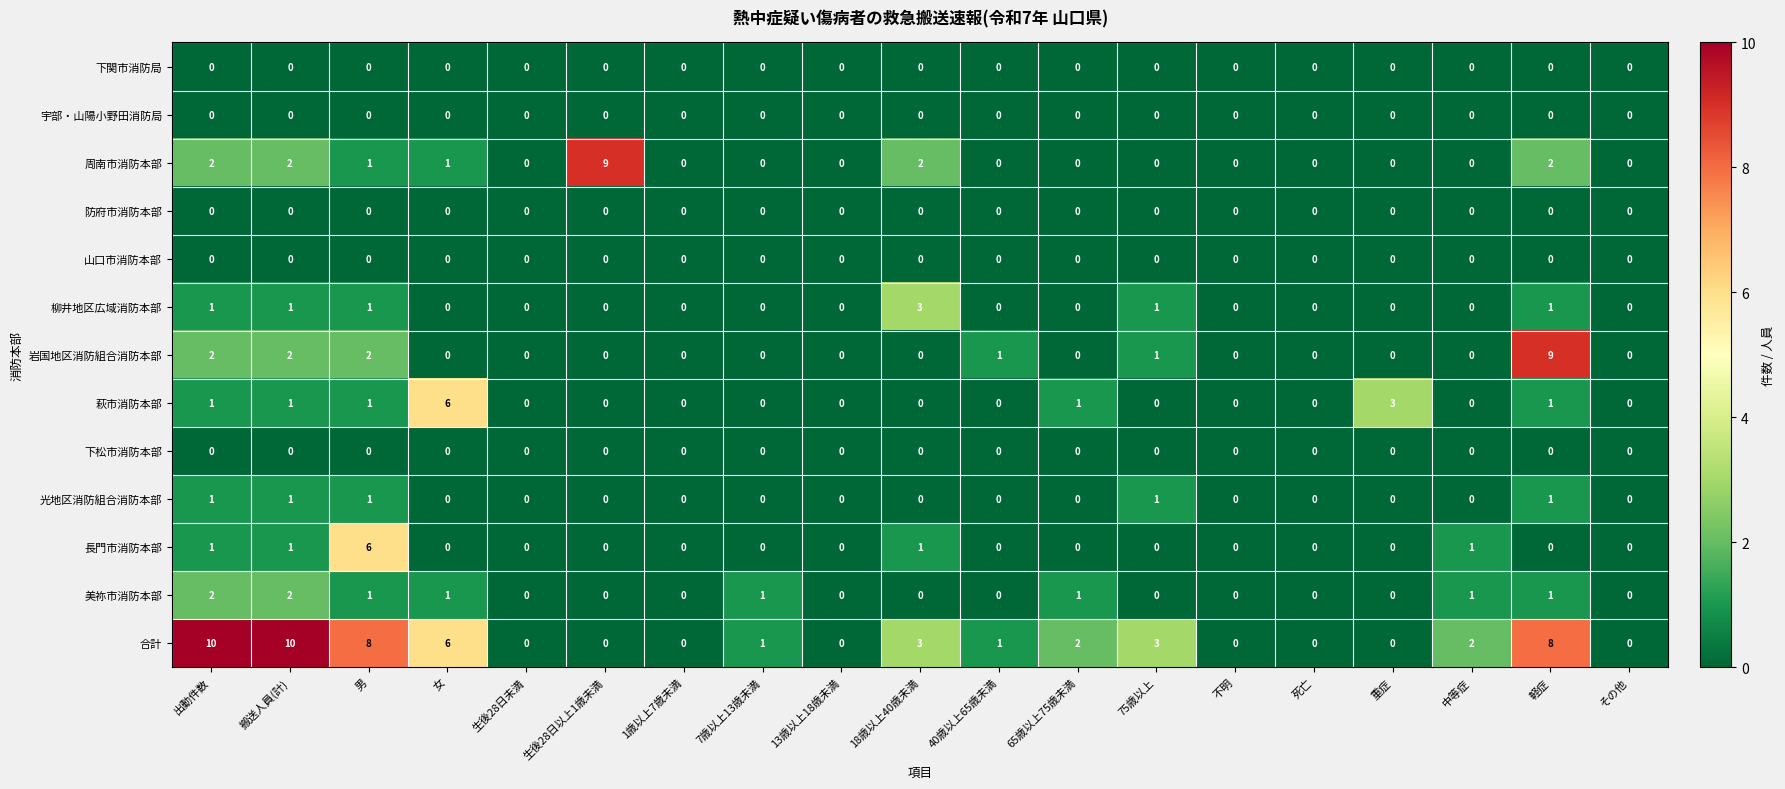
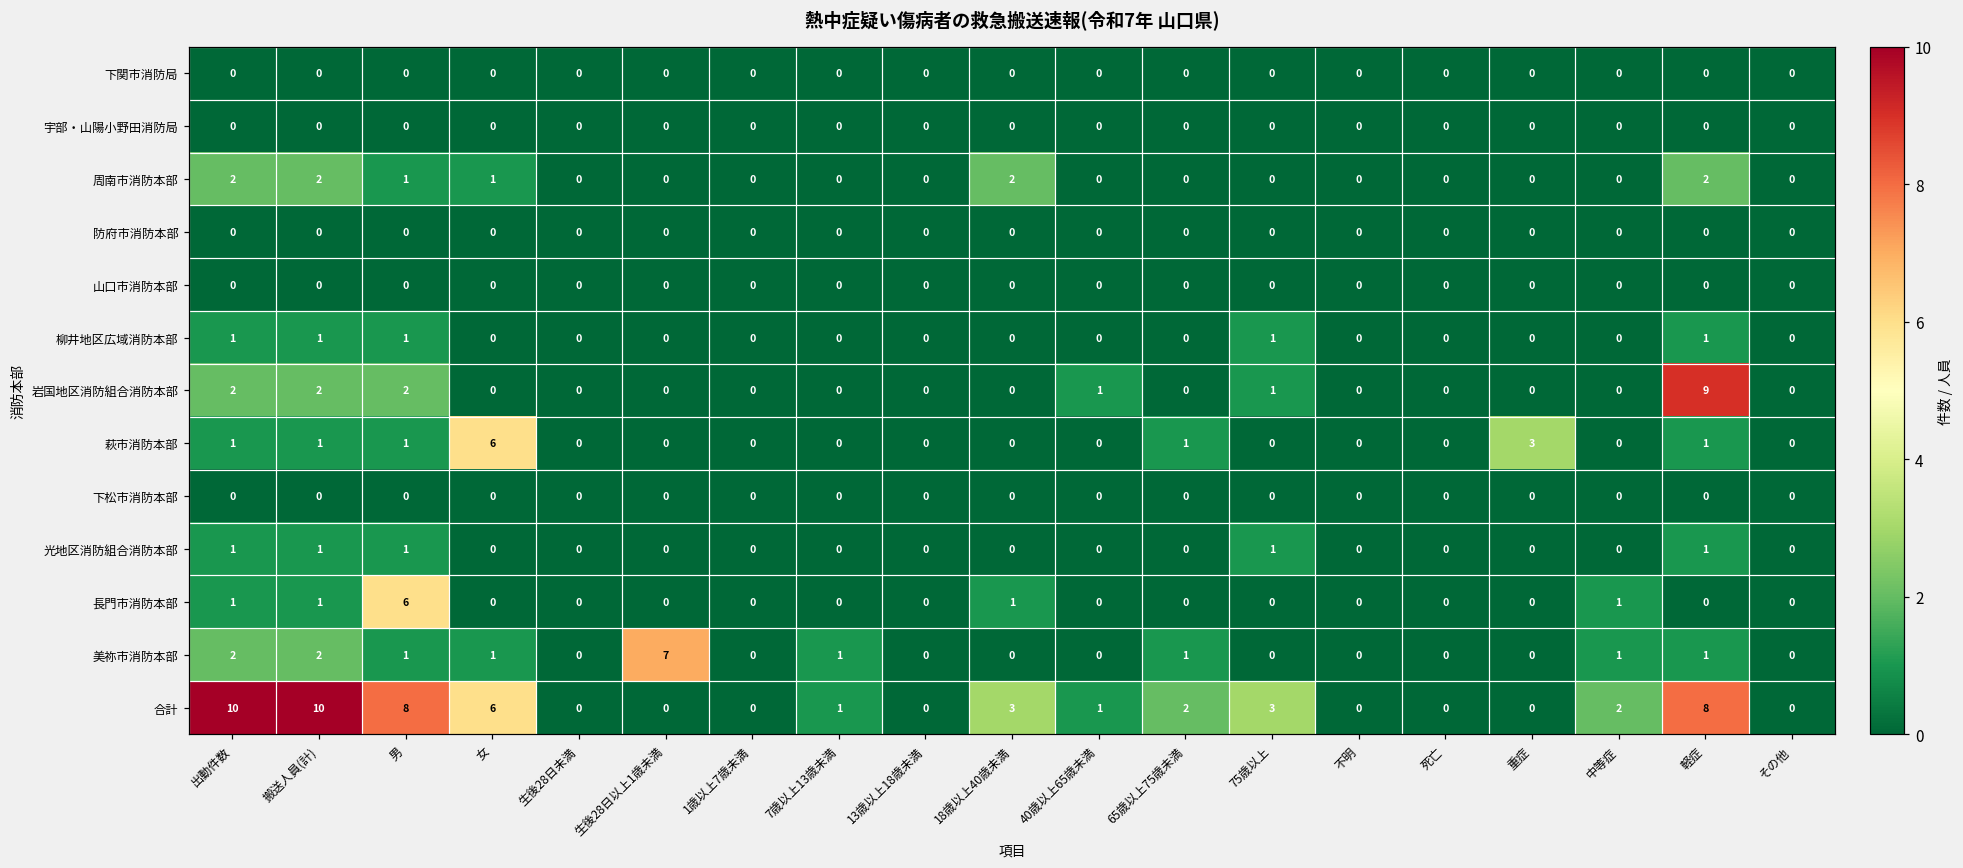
周南市消防本部, 生後28日以上1歳未満: 9 -> 0
柳井地区広域消防本部, 18歳以上40歳未満: 3 -> 0
美祢市消防本部, 生後28日以上1歳未満: 0 -> 7
